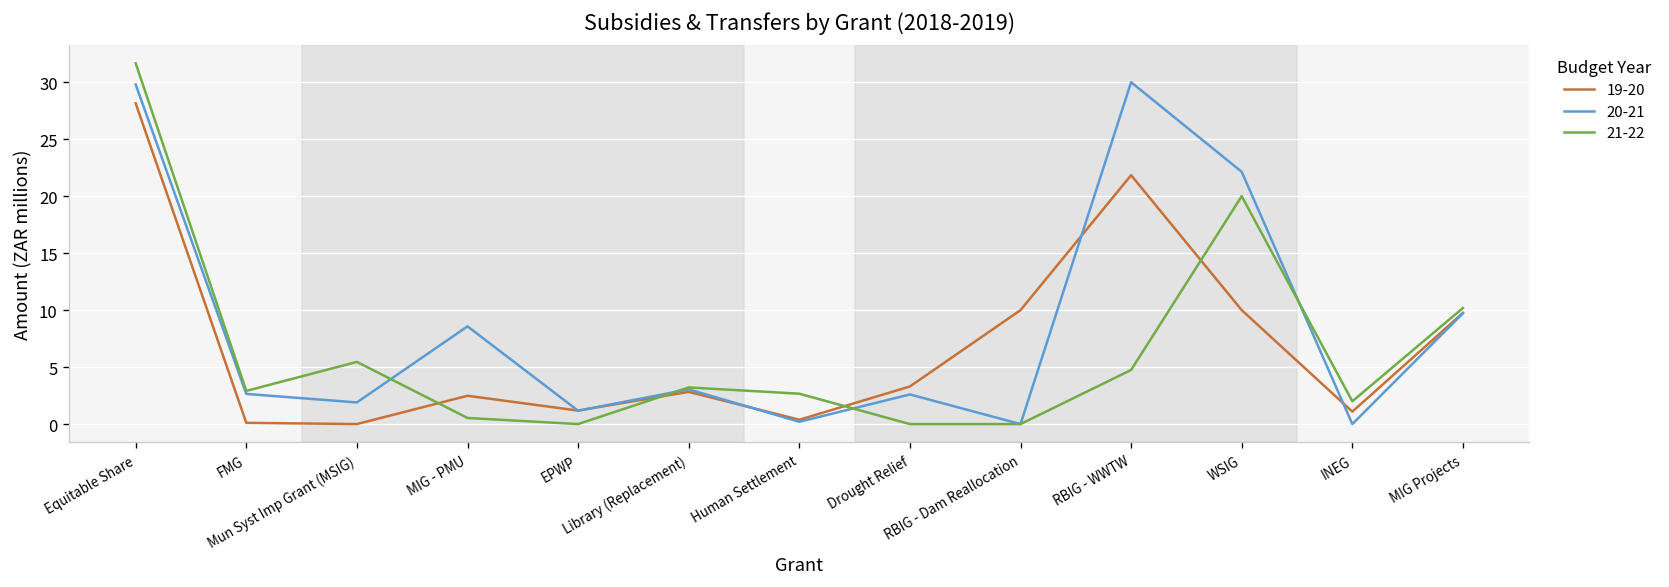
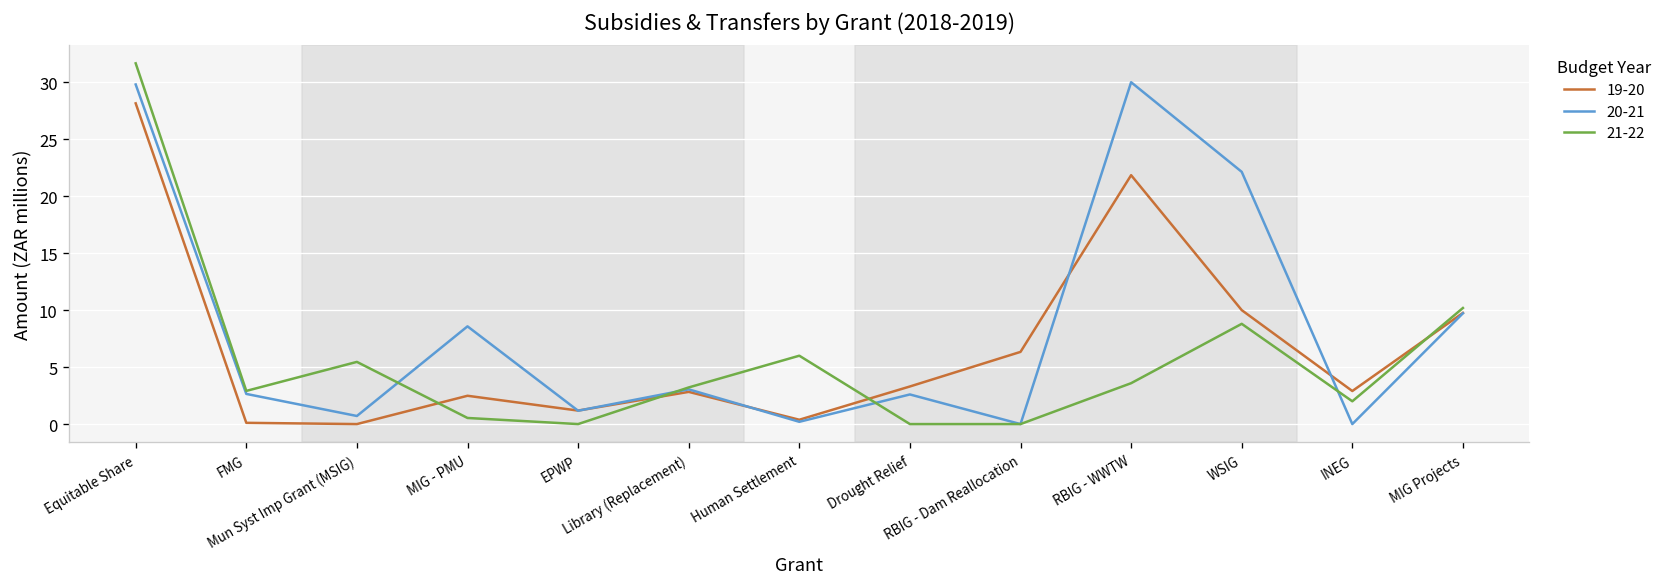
20-21, Mun Syst Imp Grant (MSIG): 2 -> 1
21-22, Human Settlement: 3 -> 6
19-20, RBIG - Dam Reallocation: 10 -> 6
21-22, RBIG - WWTW: 5 -> 4
21-22, WSIG: 20 -> 9
19-20, INEG: 1 -> 3
